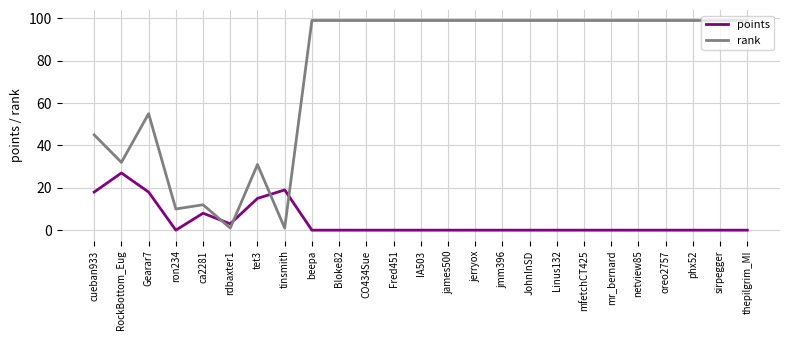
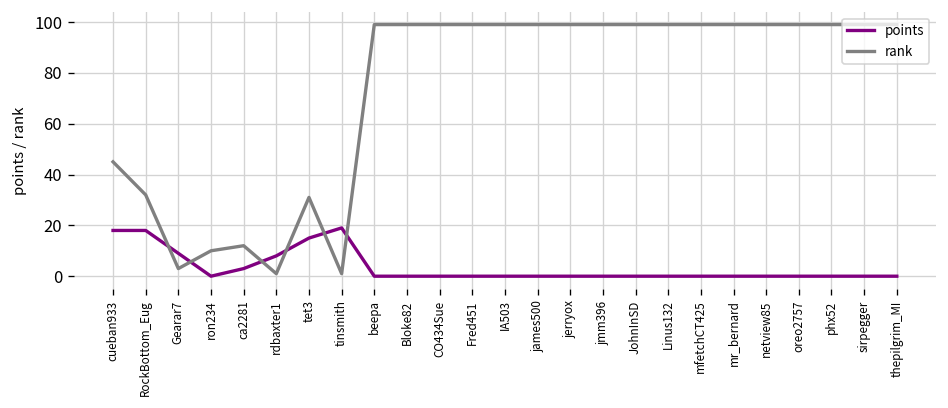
points, RockBottom_Eug: 27 -> 18
points, Gearar7: 18 -> 9
rank, Gearar7: 55 -> 3
points, ca2281: 8 -> 3
points, rdbaxter1: 3 -> 8
